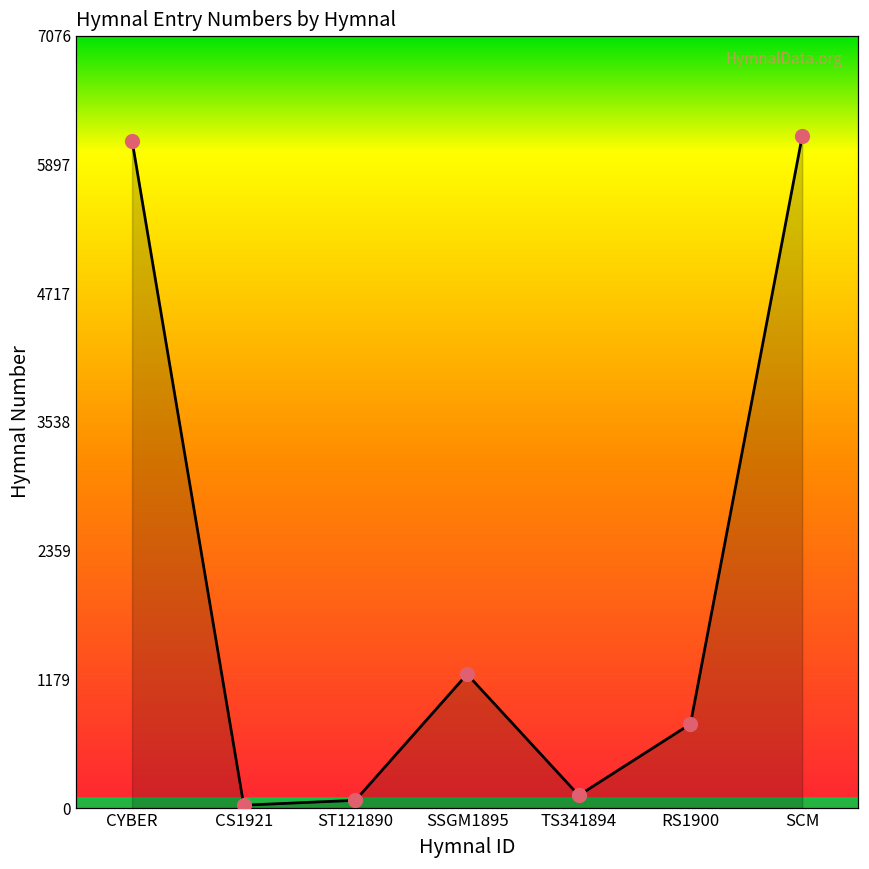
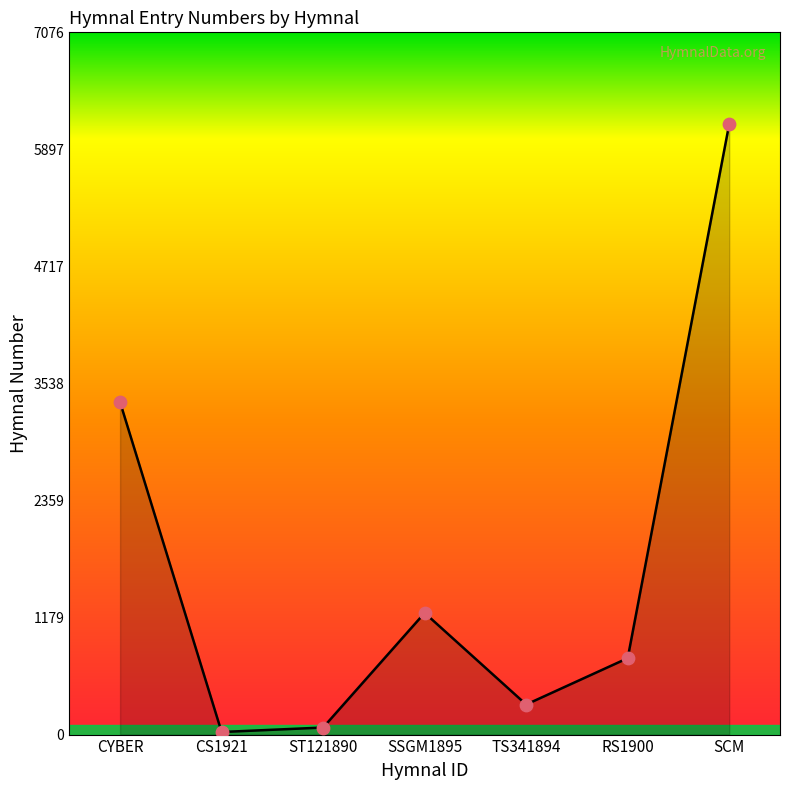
CYBER: 6100 -> 3400
TS341894: 100 -> 300
